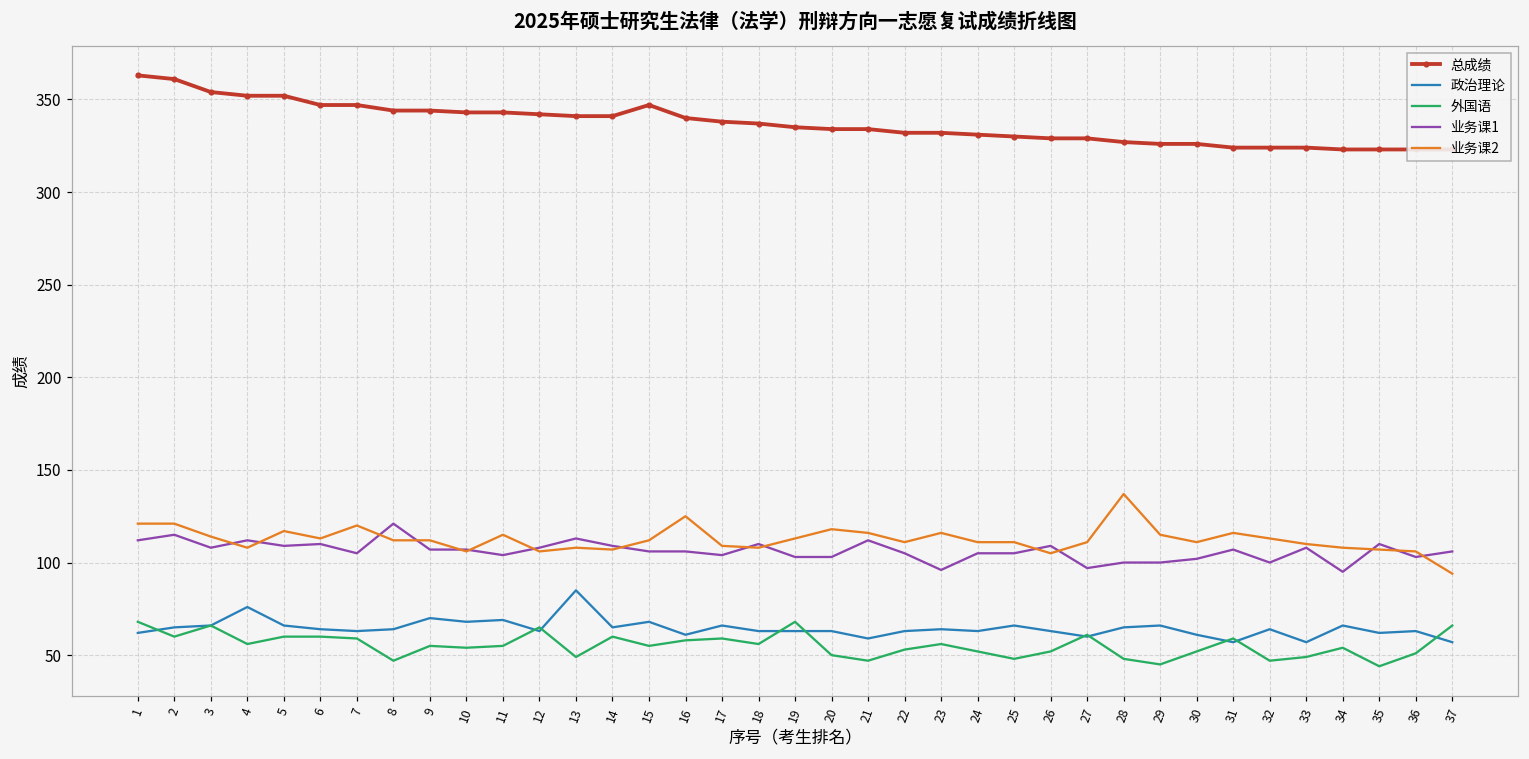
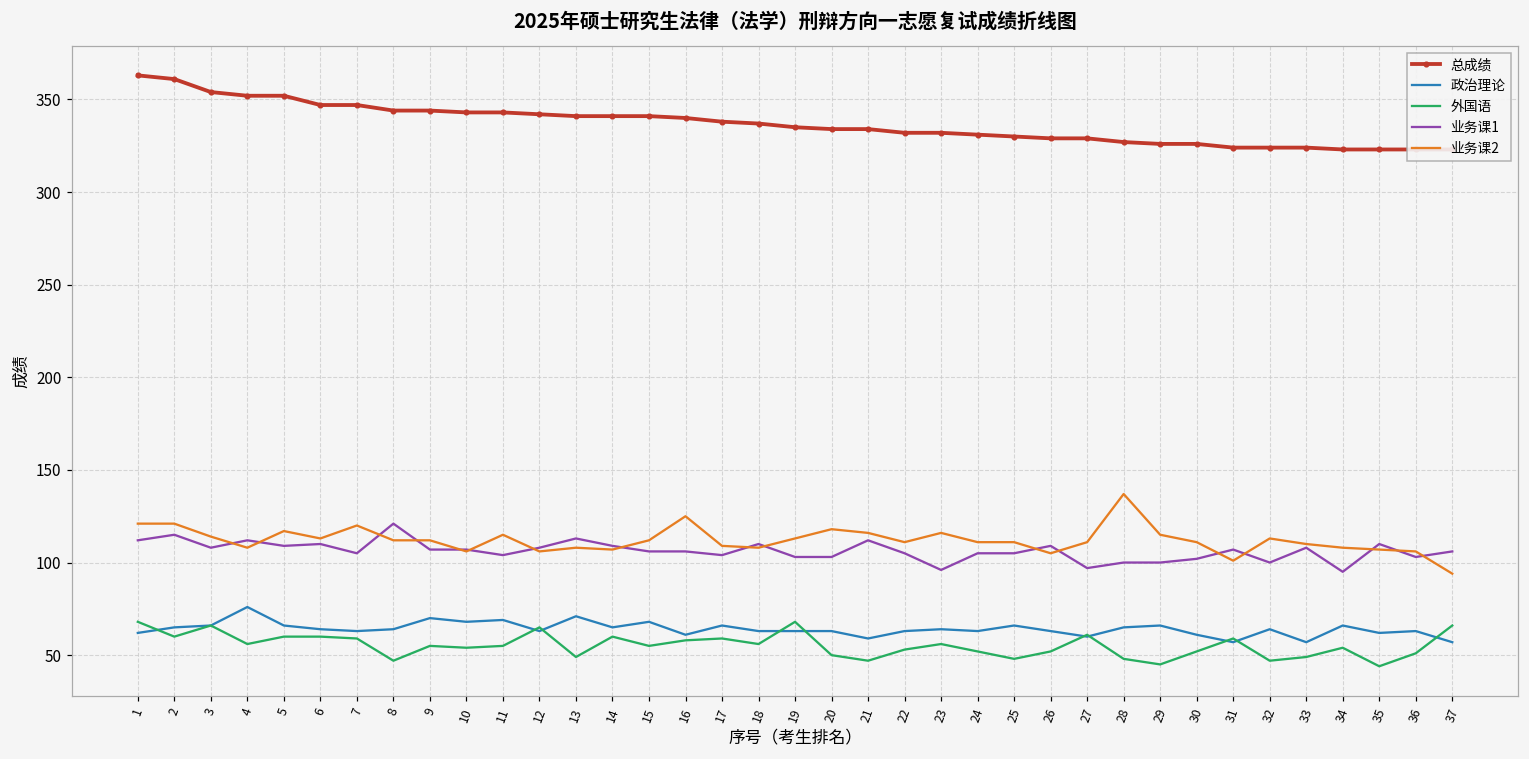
政治理论, 13: 85 -> 71
总成绩, 15: 347 -> 341
业务课2, 31: 116 -> 101
